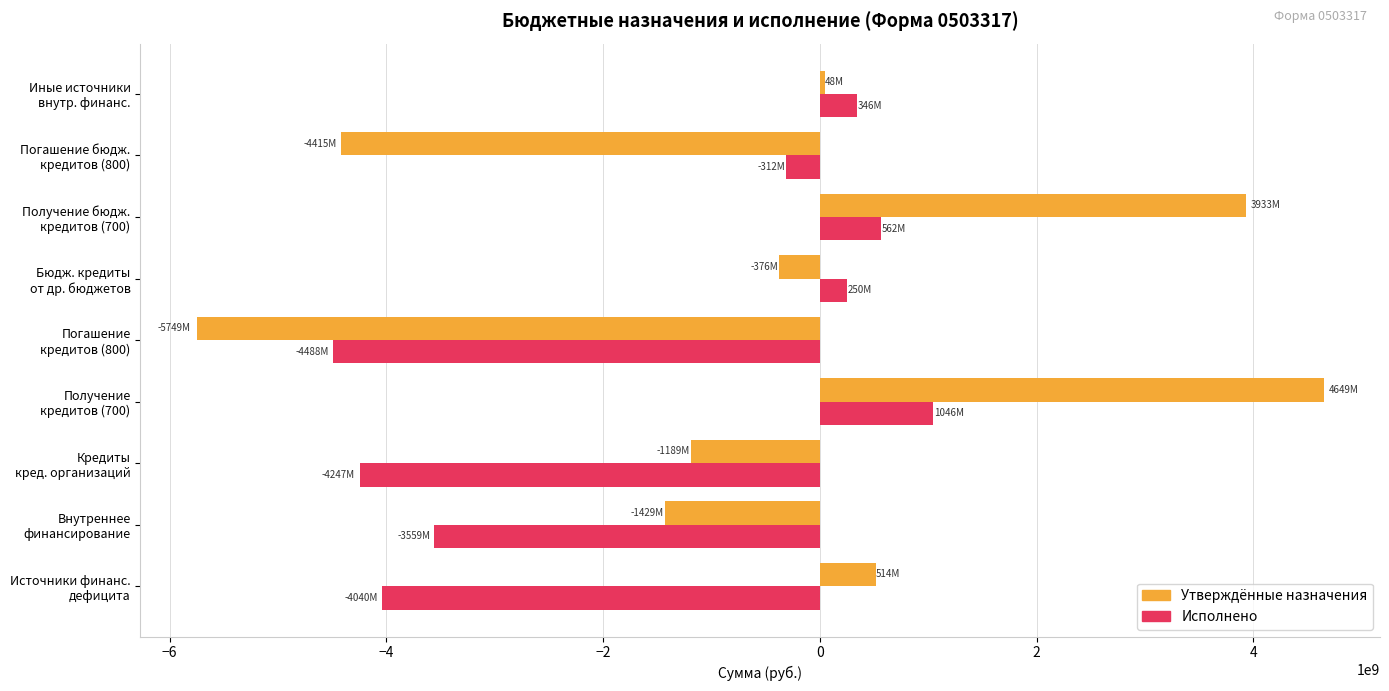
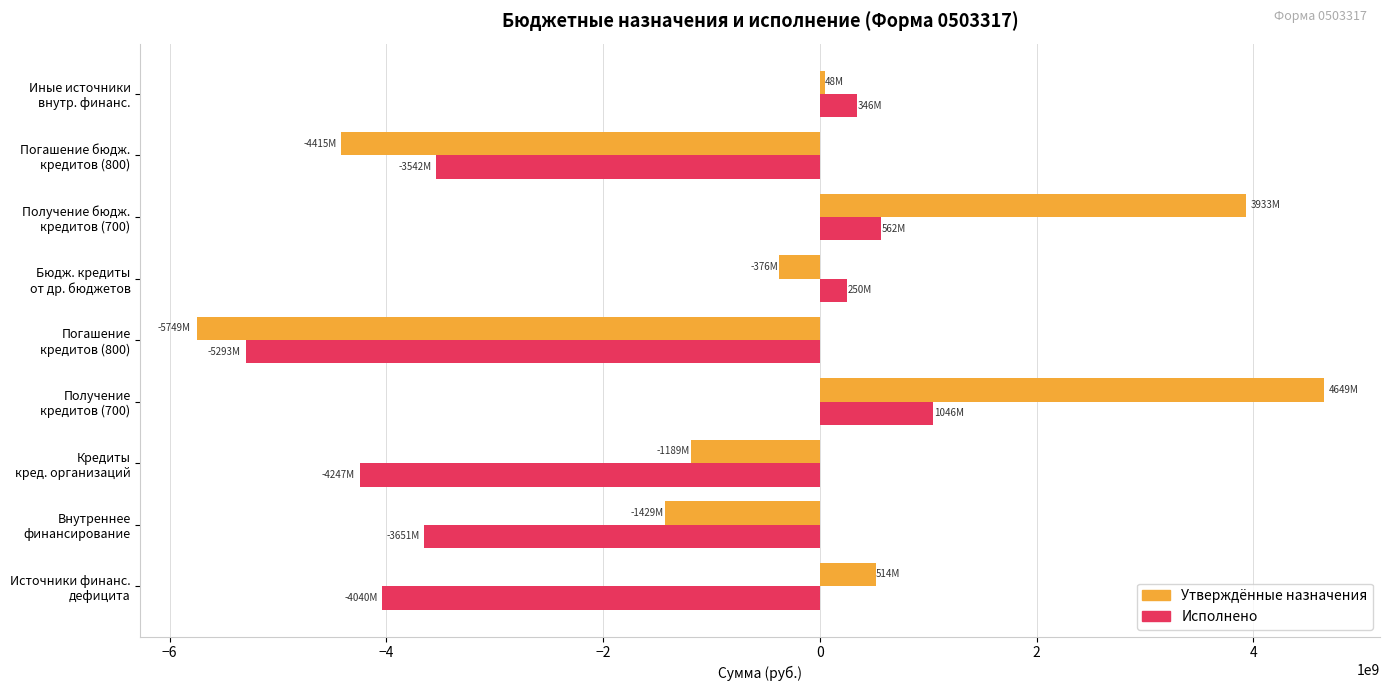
Исполнено, Погашение бюдж. кредитов (800): -312M -> -3542M
Исполнено, Погашение кредитов (800): -4488M -> -5293M
Исполнено, Внутреннее финансирование: -3559M -> -3651M
